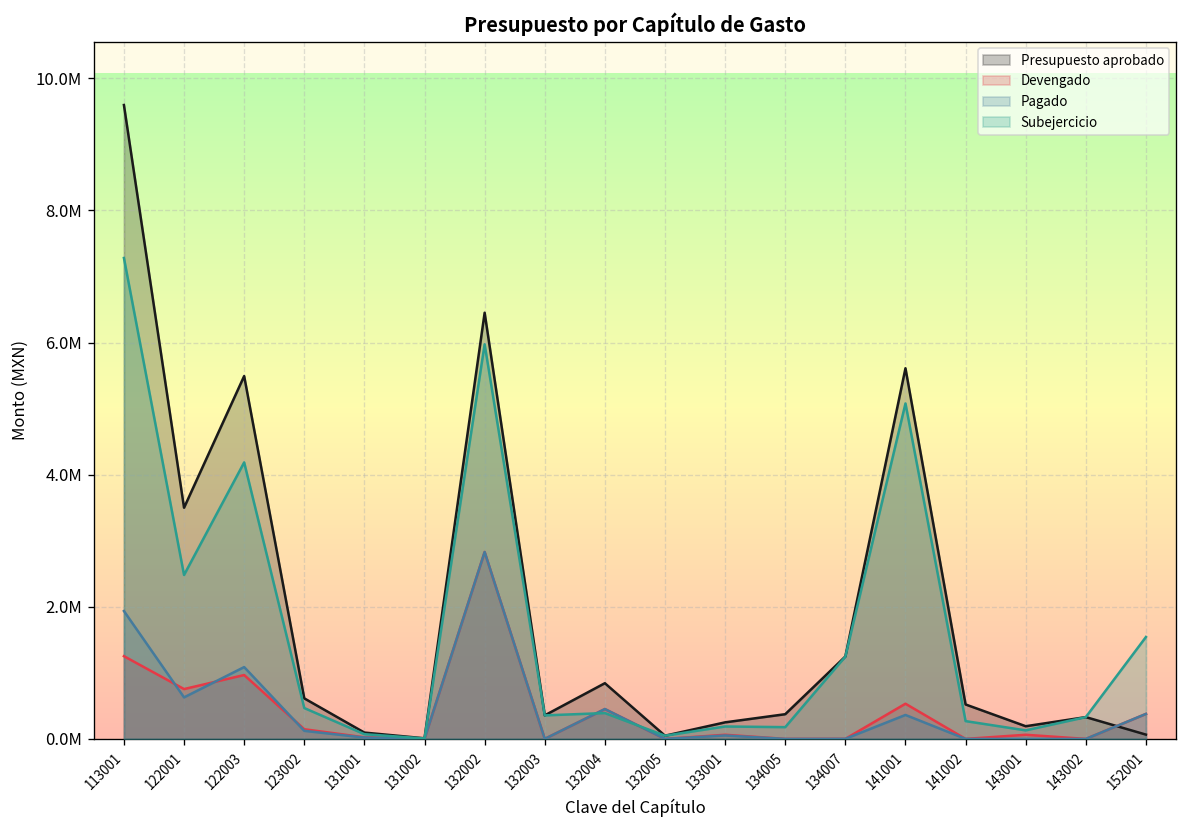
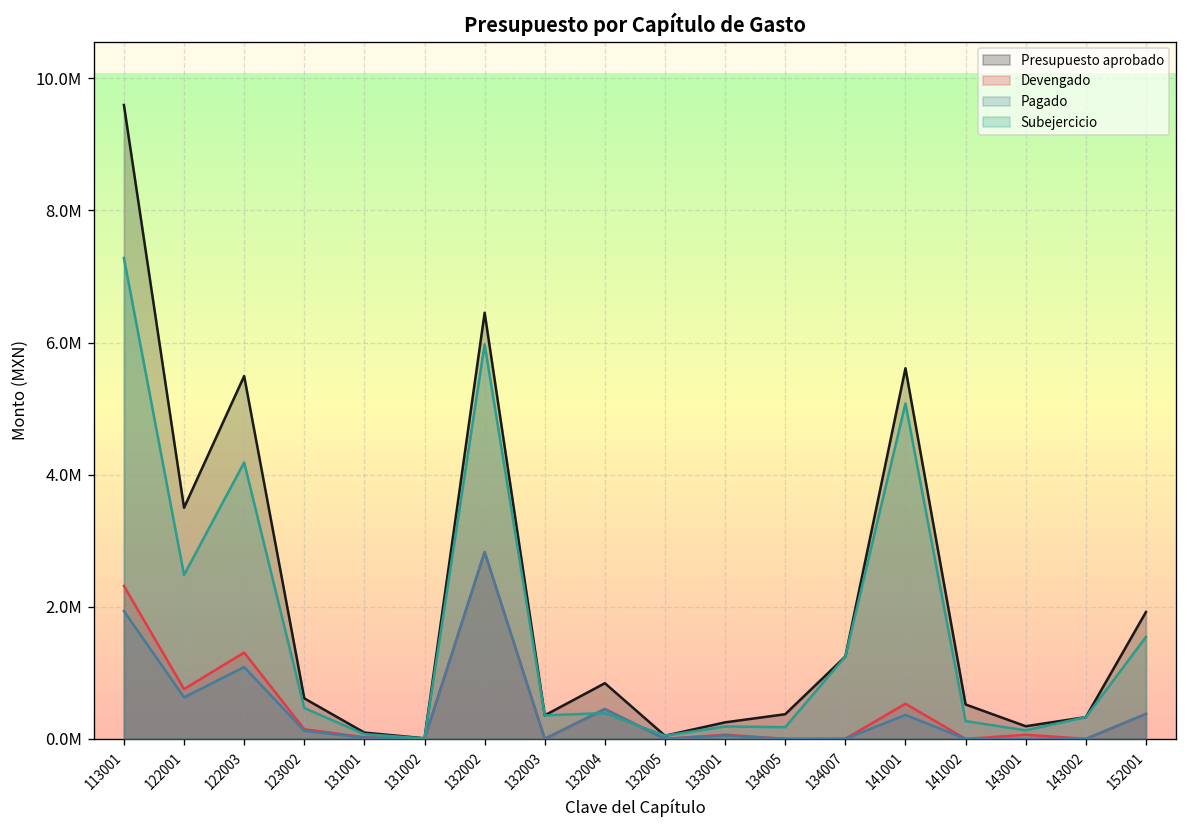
Devengado, 113001: 1300000 -> 2300000
Devengado, 122003: 1000000 -> 1300000
Presupuesto aprobado, 152001: 100000 -> 1900000
